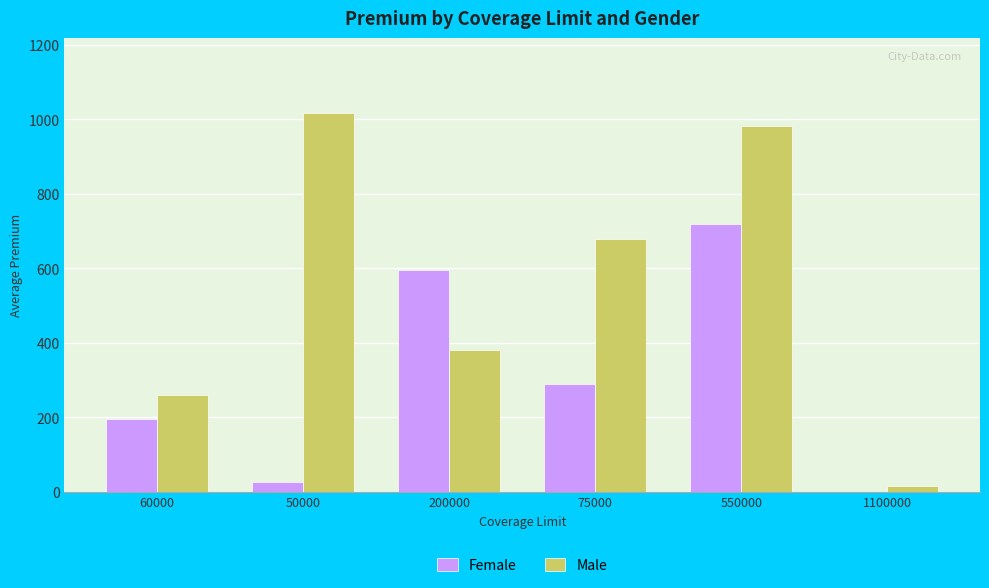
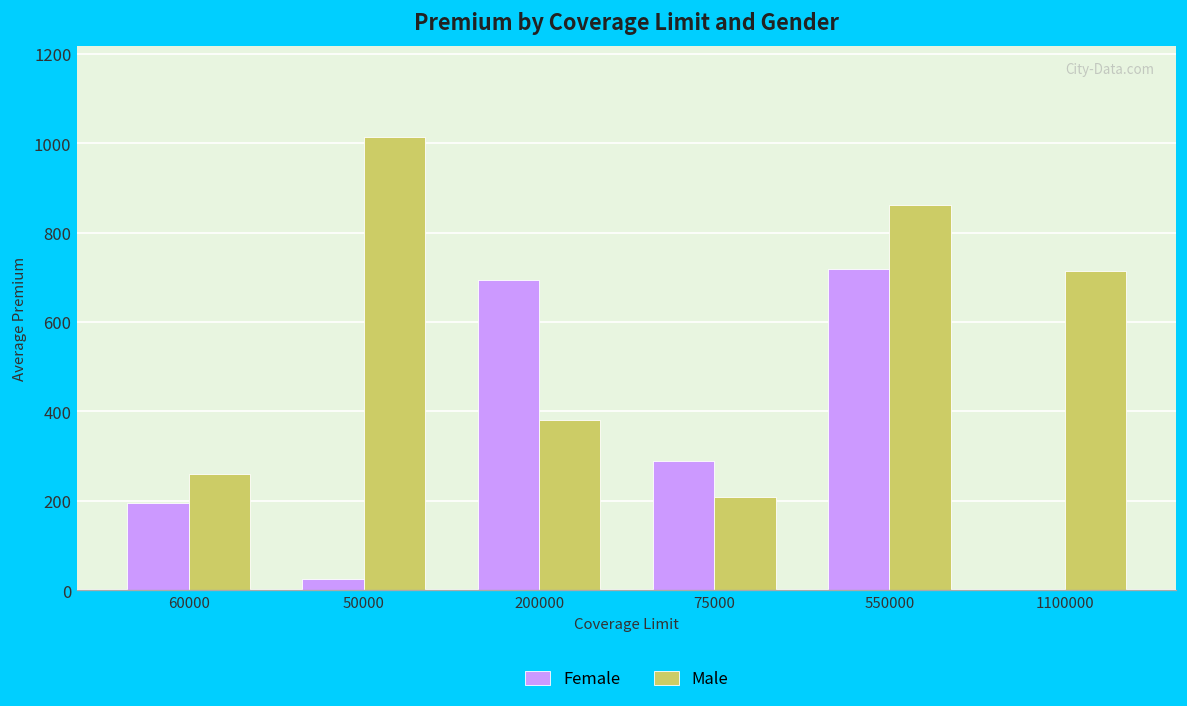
Female, 200000: 590 -> 700
Male, 75000: 680 -> 210
Male, 550000: 980 -> 860
Male, 1100000: 10 -> 720
